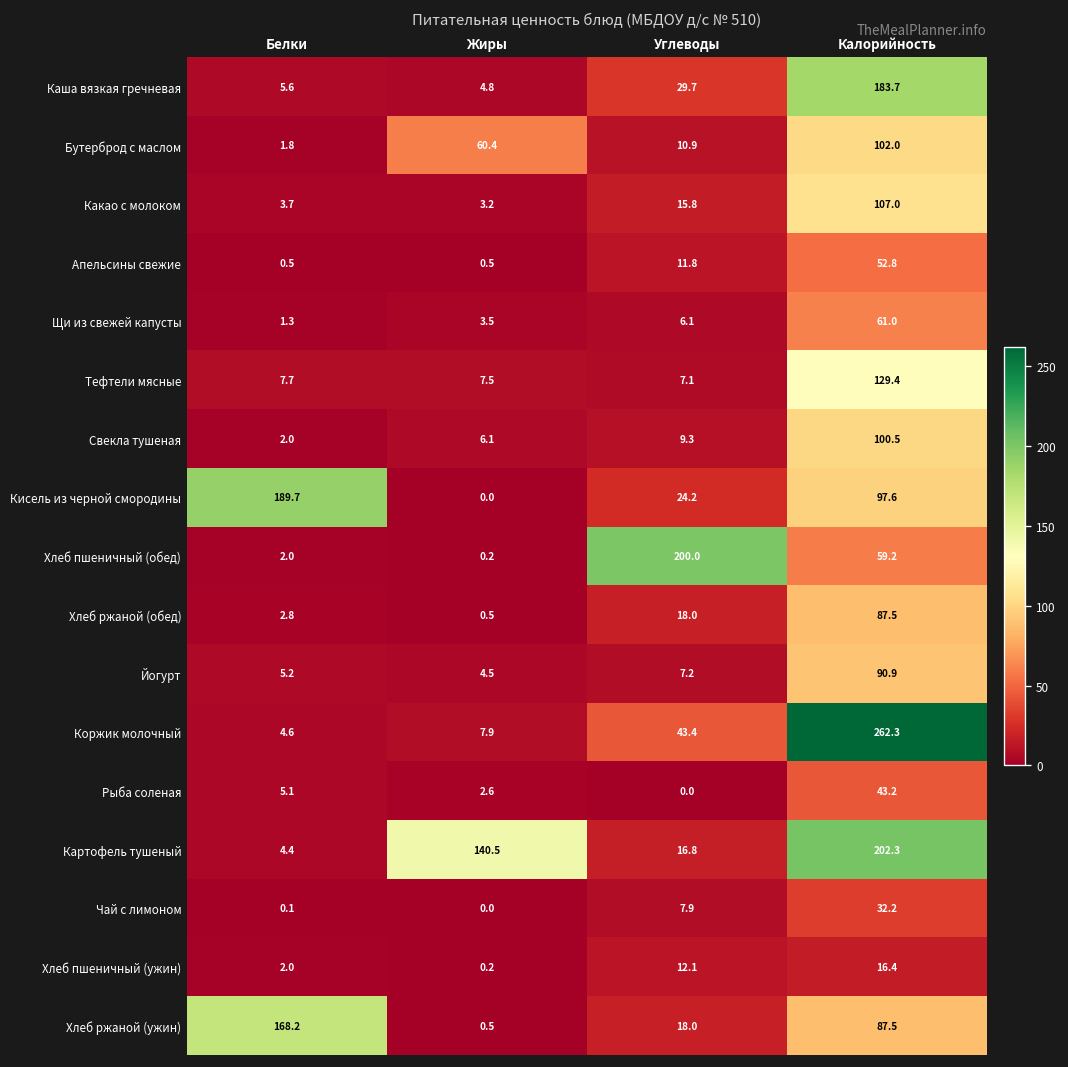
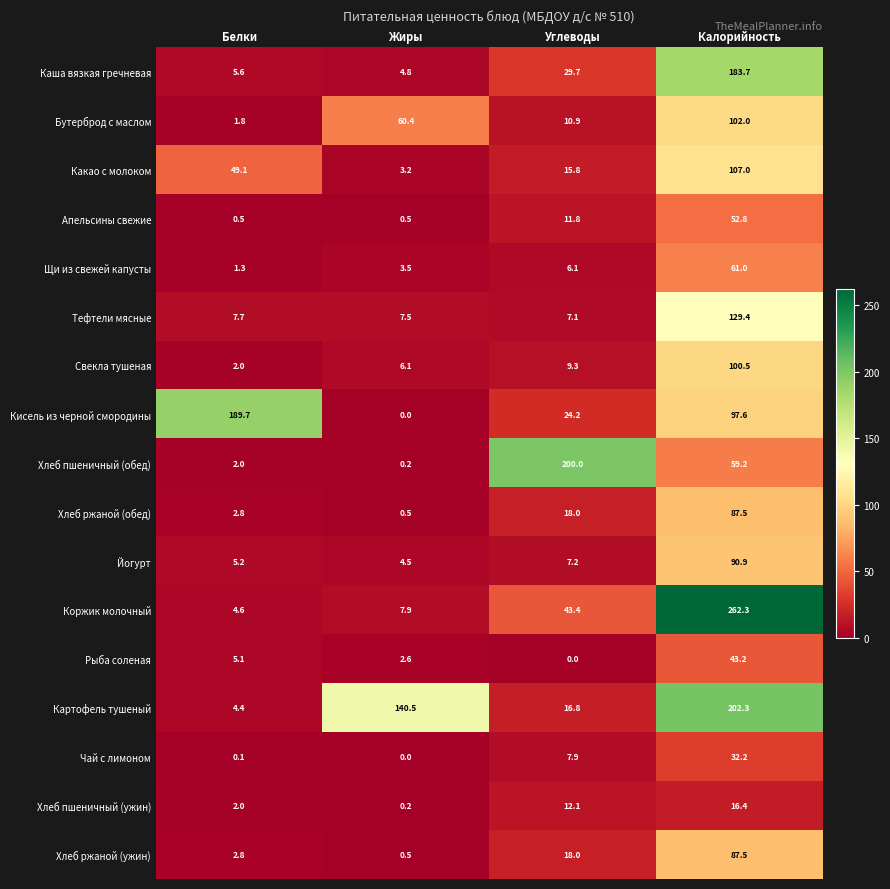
Какао с молоком, Белки: 3.7 -> 49.1
Хлеб ржаной (ужин), Белки: 168.2 -> 2.8
